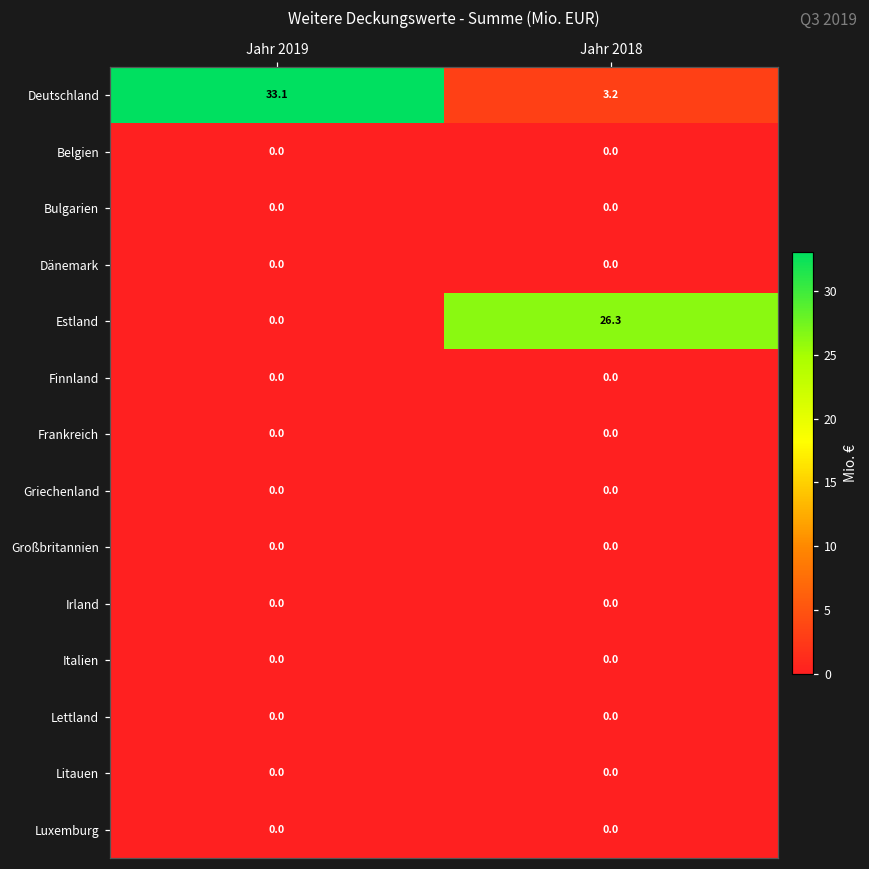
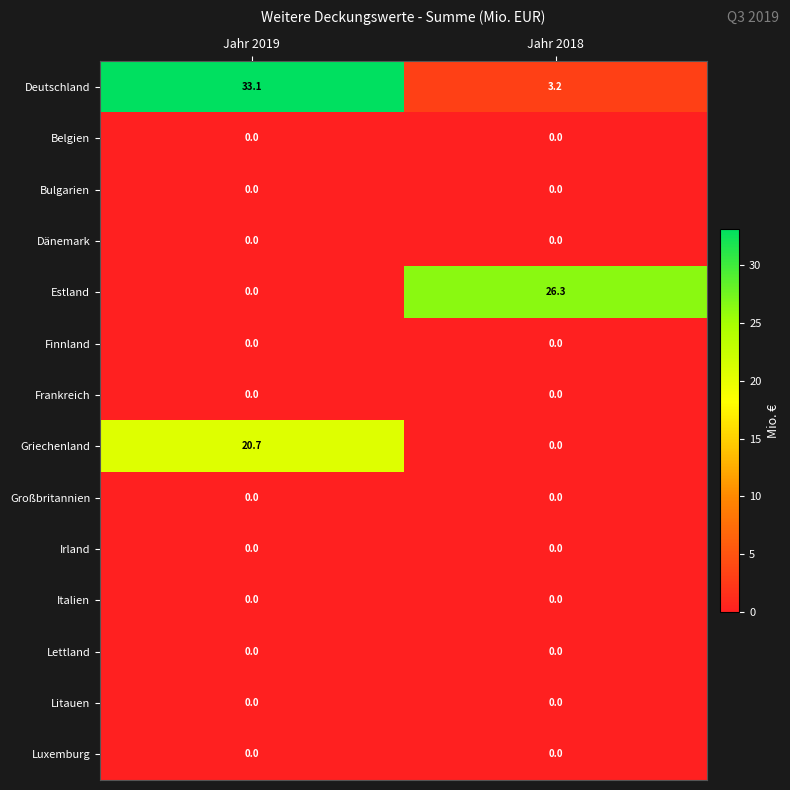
Griechenland, Jahr 2019: 0.0 -> 20.7
